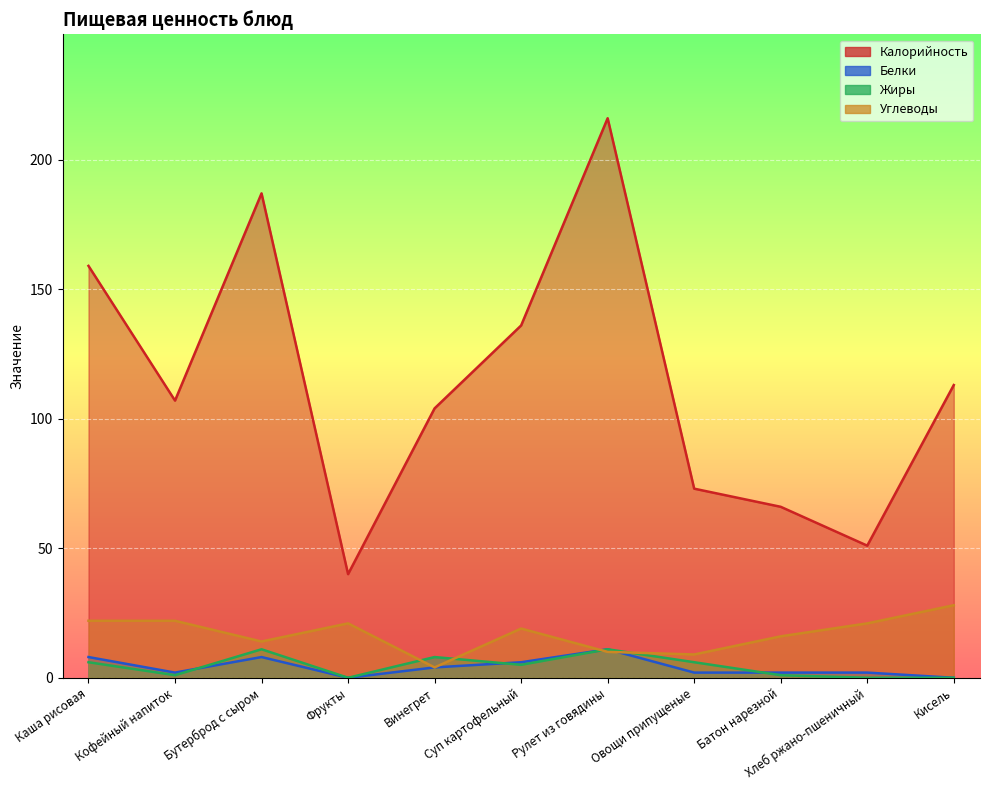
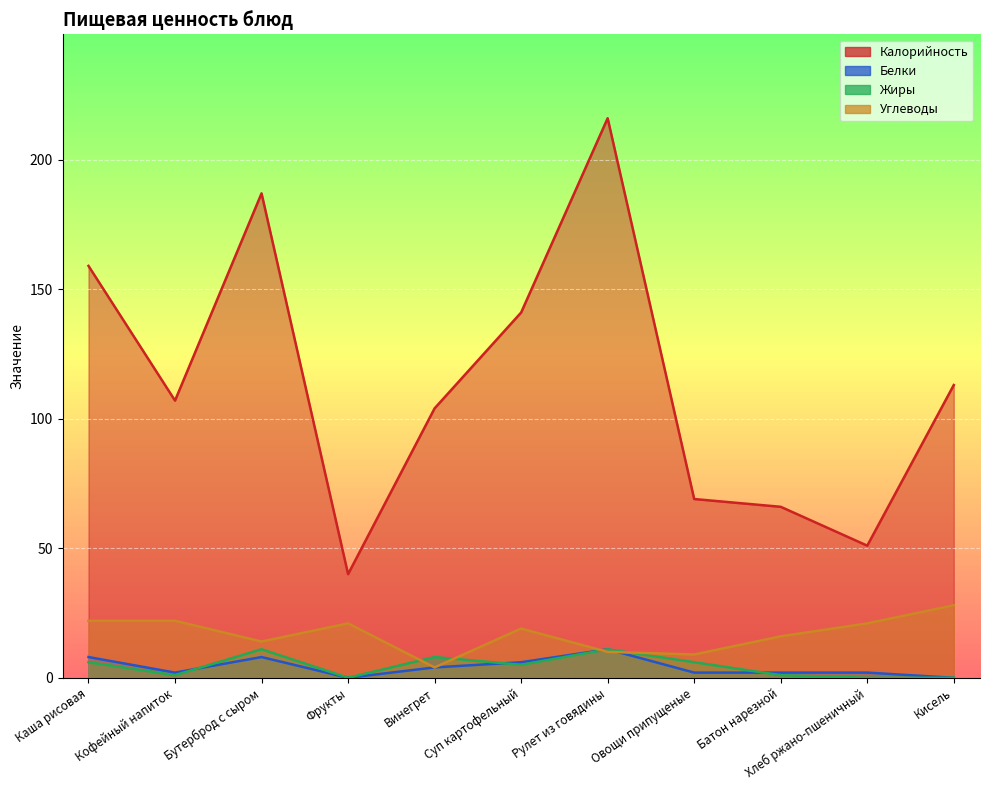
Калорийность, Суп картофельный: 136 -> 141
Калорийность, Овощи припущеные: 73 -> 69
